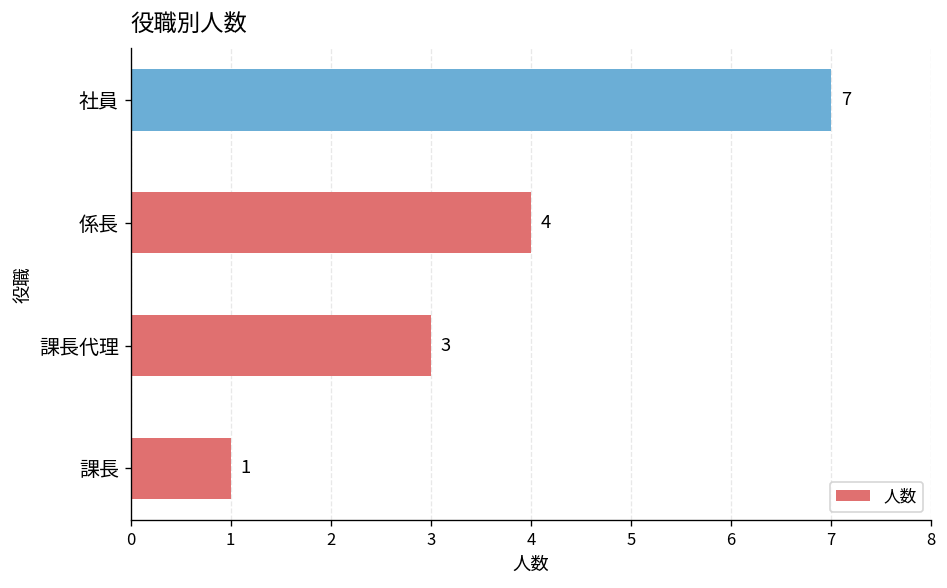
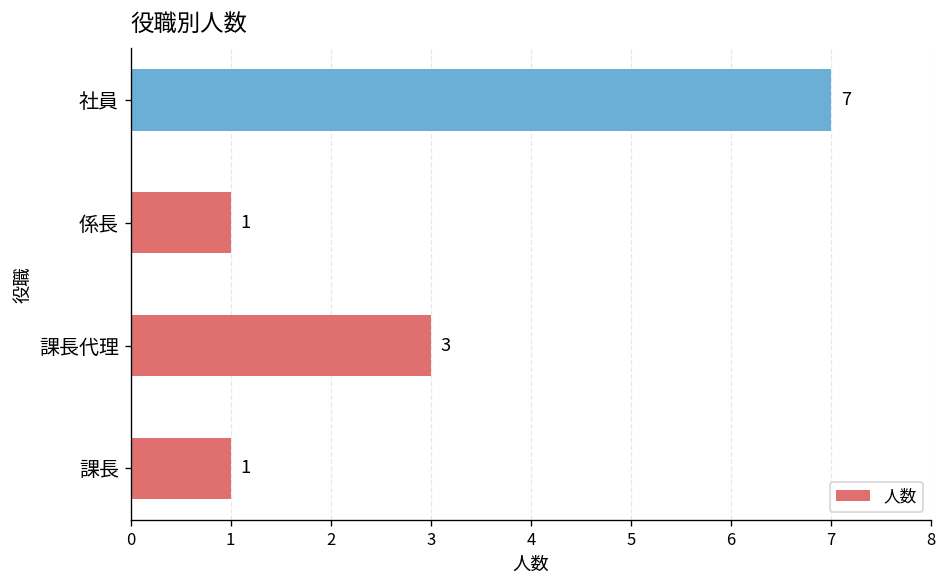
係長: 4 -> 1
